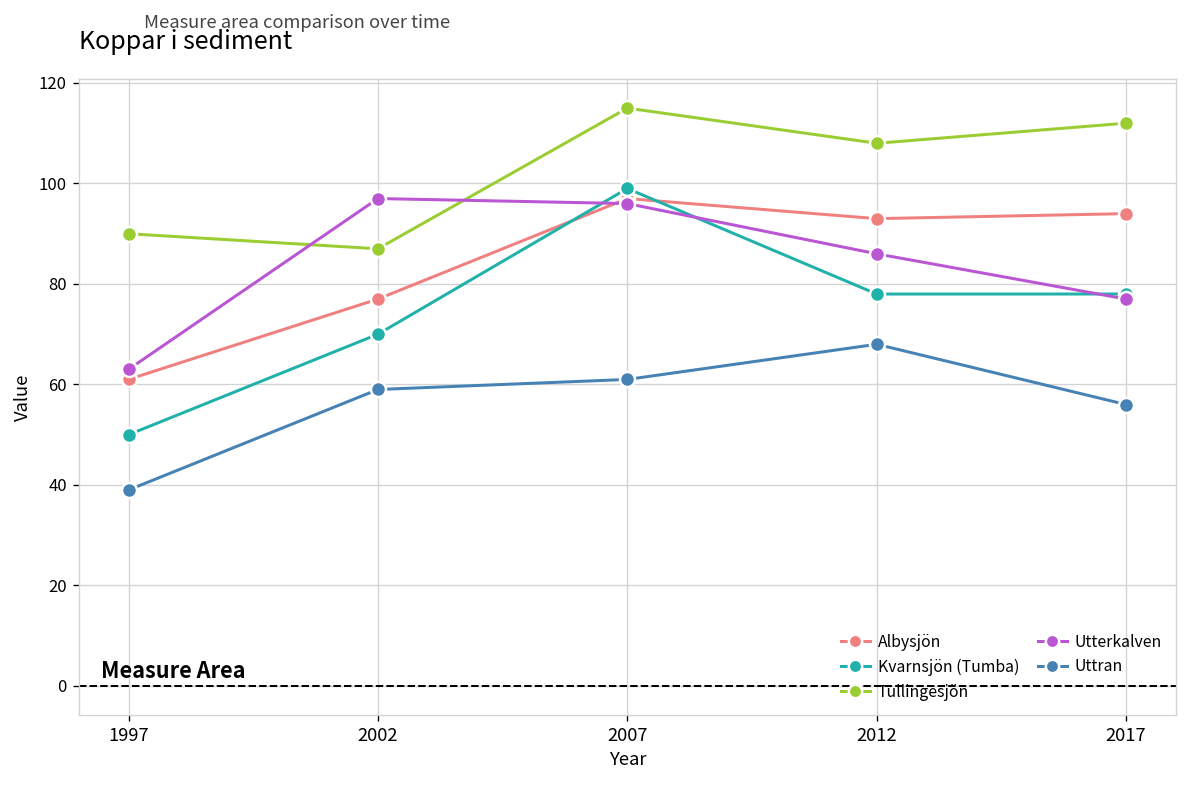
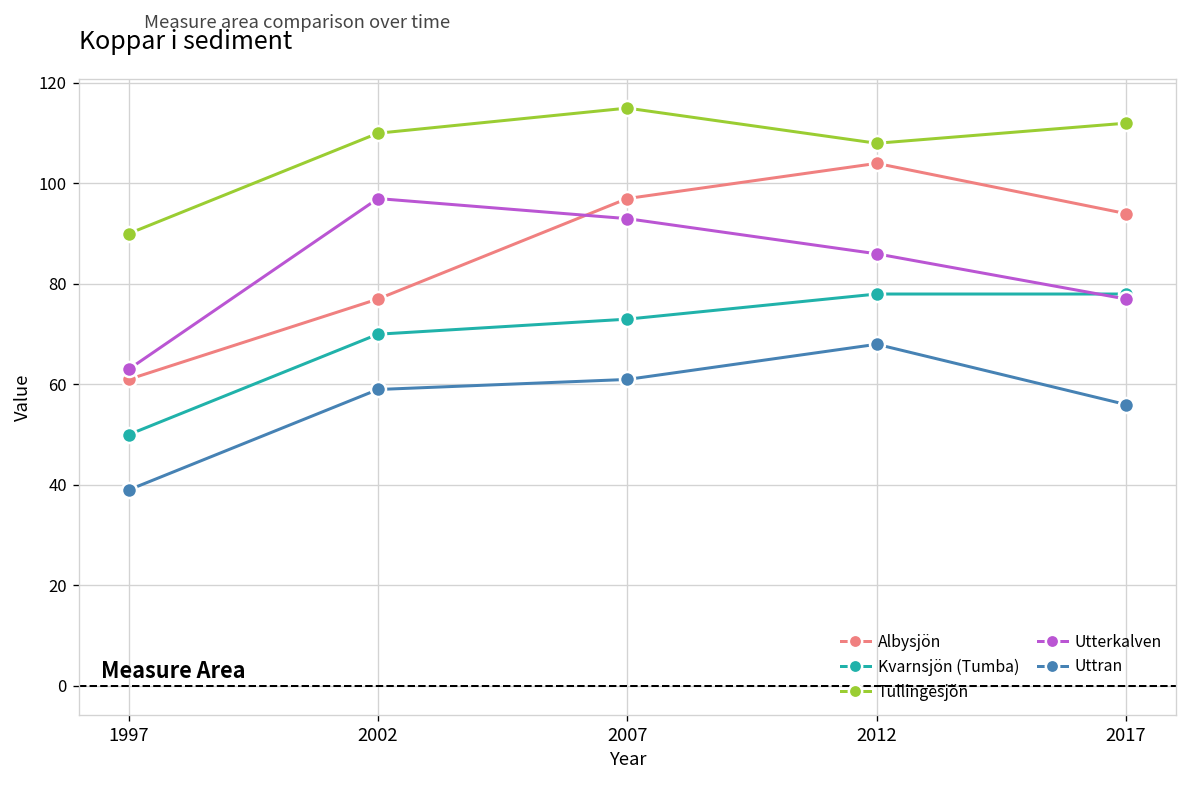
Tullingesjön, 2002: 87 -> 110
Kvarnsjön (Tumba), 2007: 99 -> 73
Utterkalven, 2007: 96 -> 93
Albysjön, 2012: 93 -> 104
